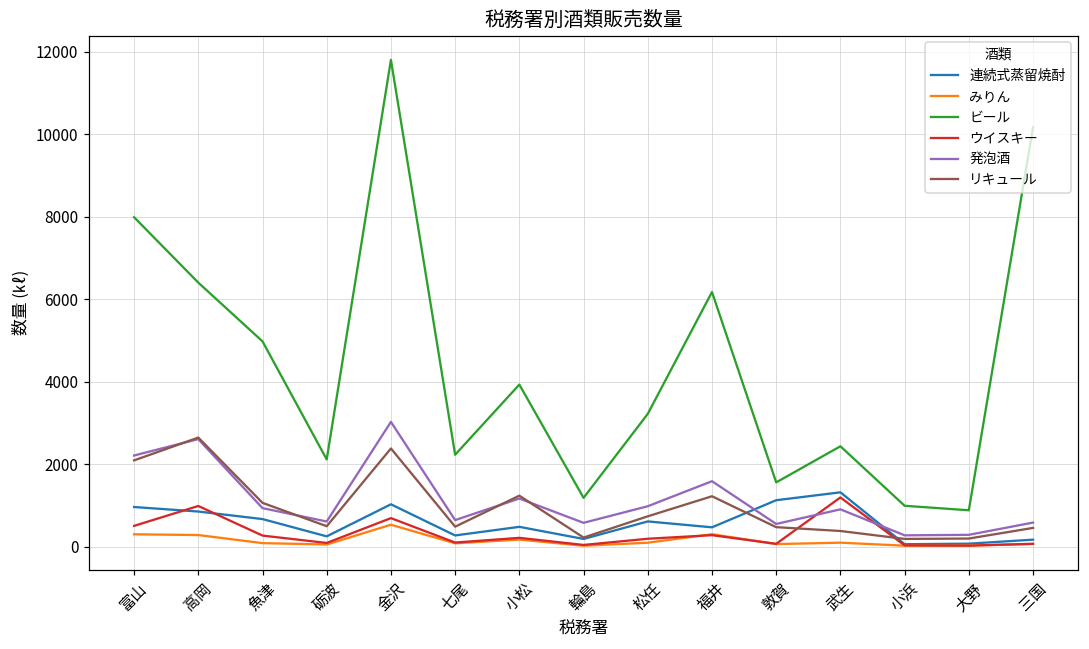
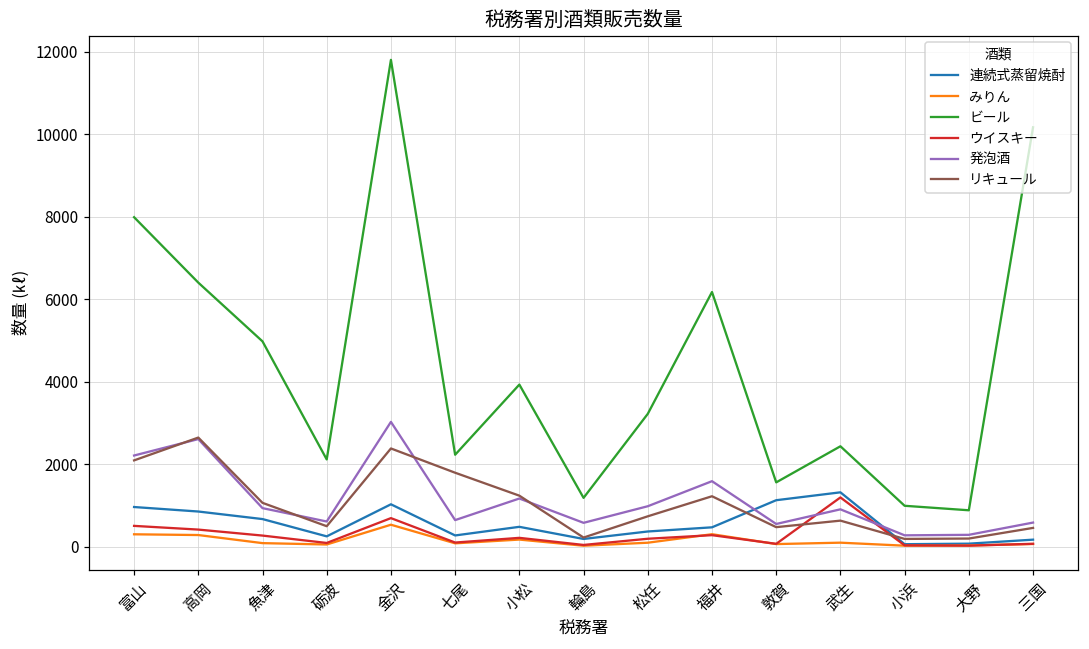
ウイスキー, 高岡: 1000 -> 400
リキュール, 七尾: 500 -> 1800
連続式蒸留焼酎, 松任: 600 -> 400
リキュール, 武生: 400 -> 600
